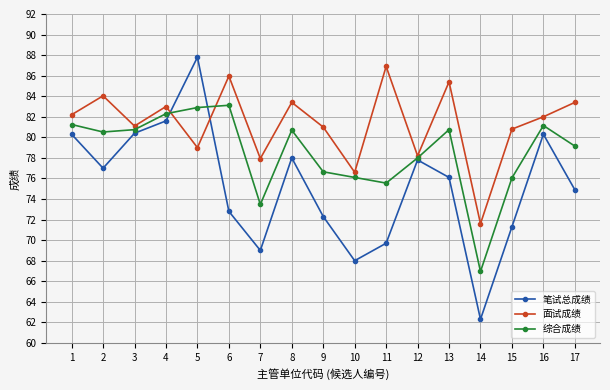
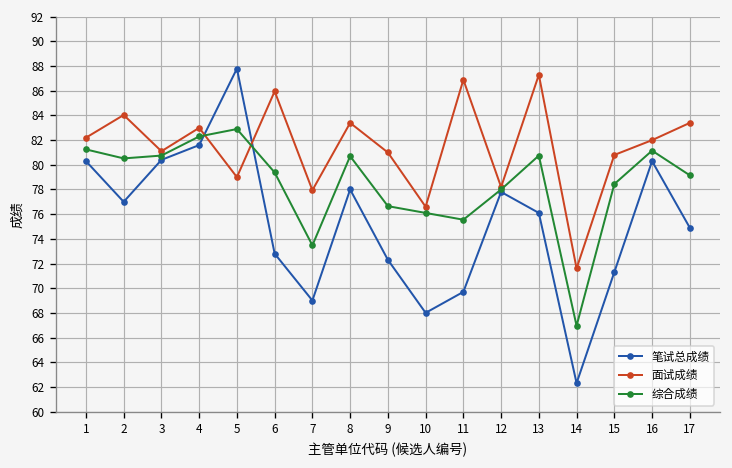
综合成绩, 6: 83.1 -> 79.4
面试成绩, 13: 85.4 -> 87.3
综合成绩, 15: 76.1 -> 78.4
